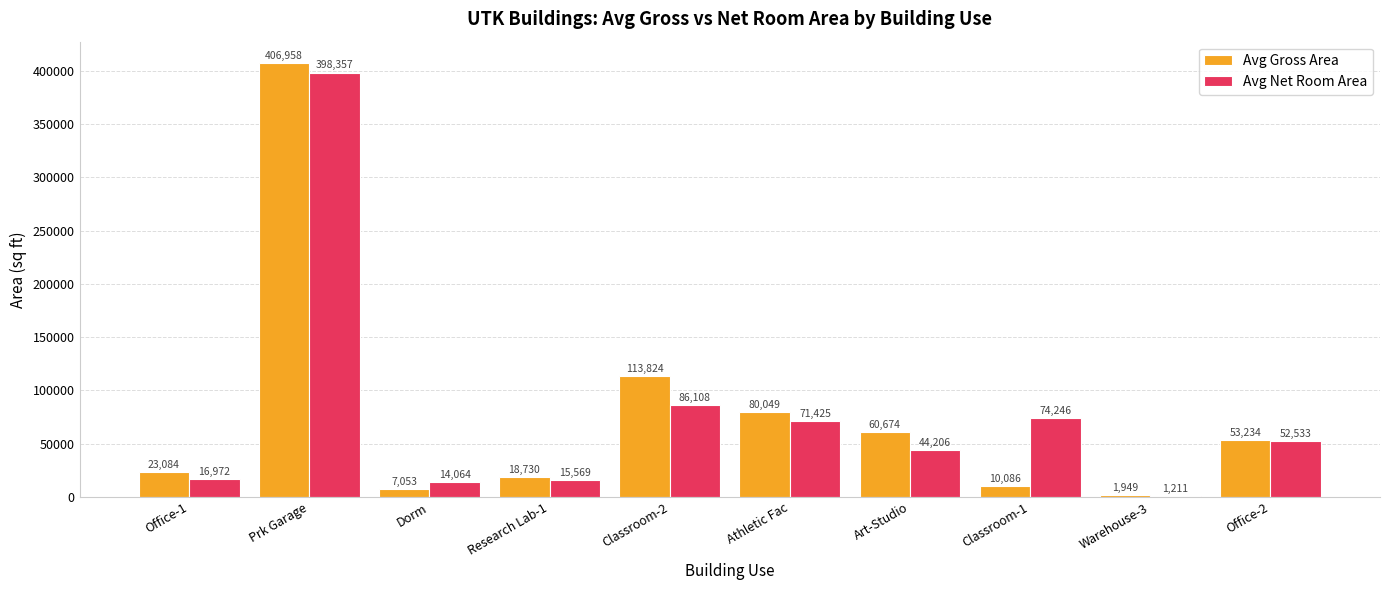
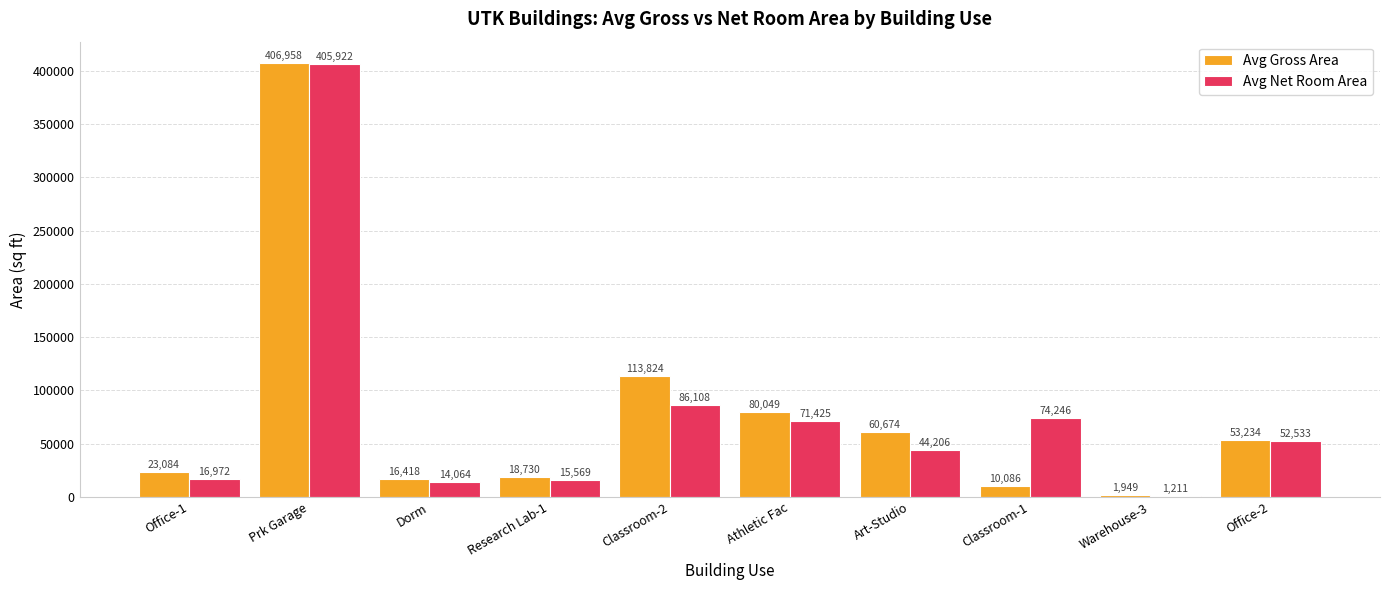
Avg Net Room Area, Prk Garage: 398,357 -> 405,922
Avg Gross Area, Dorm: 7,053 -> 16,418
